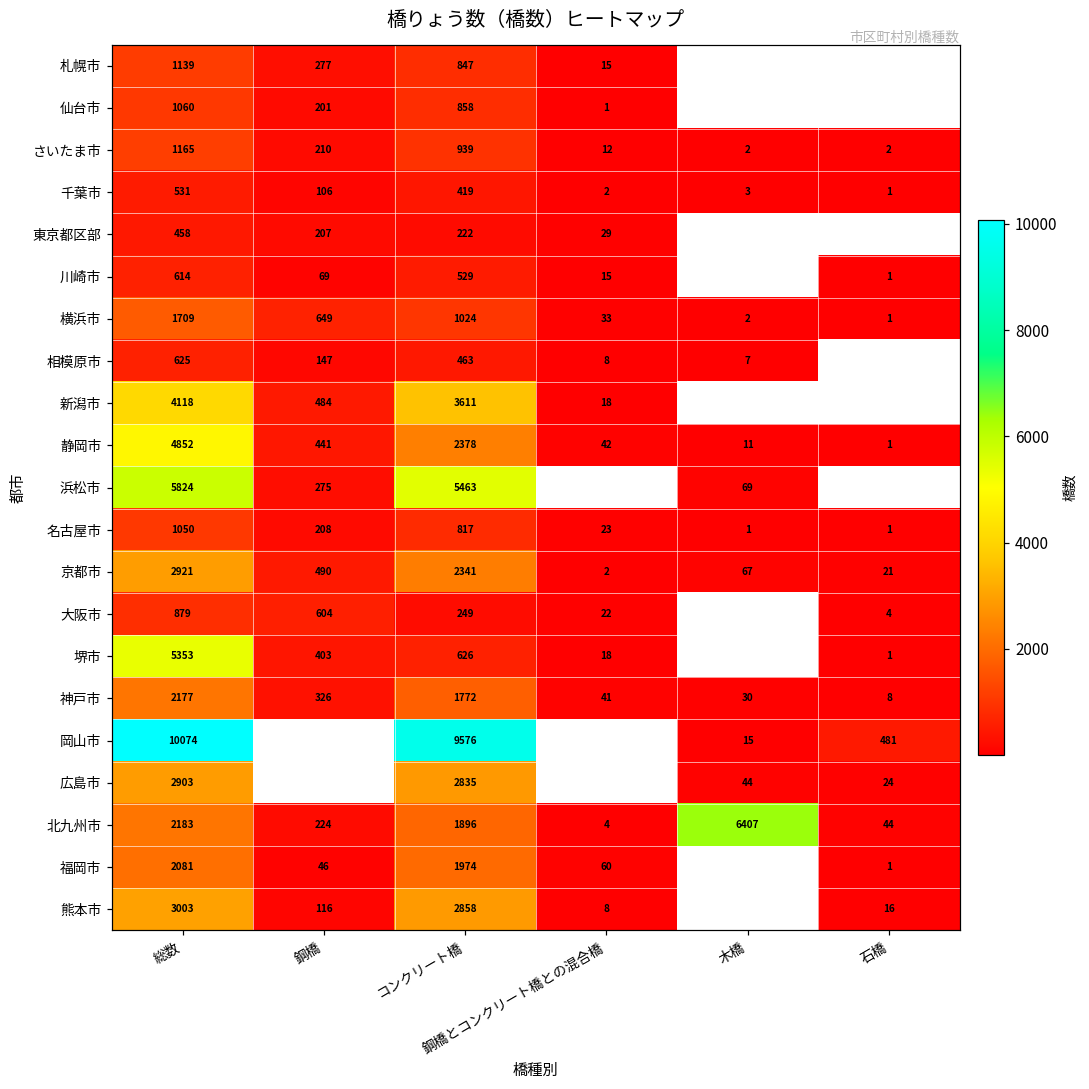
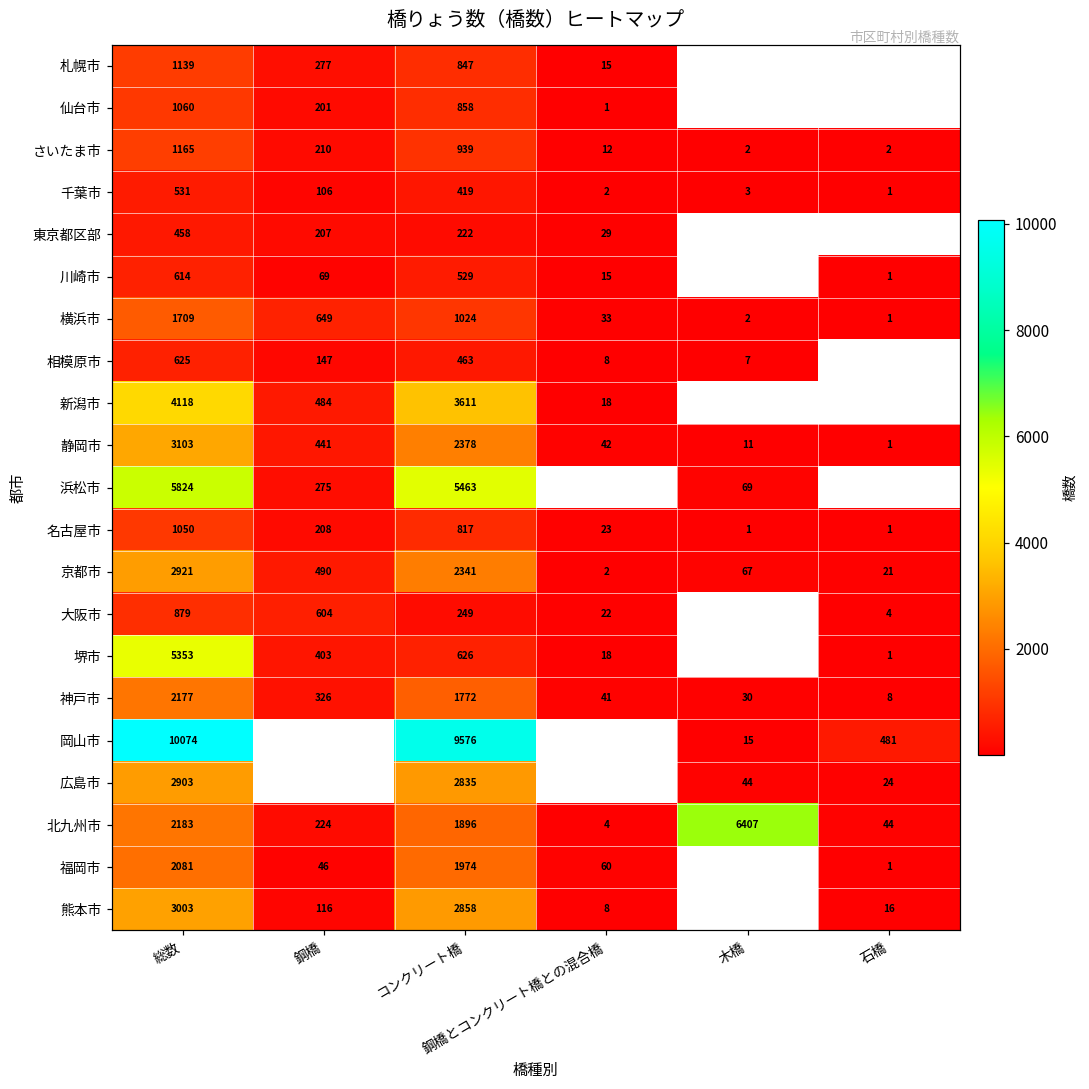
静岡市, 総数: 4852 -> 3103
